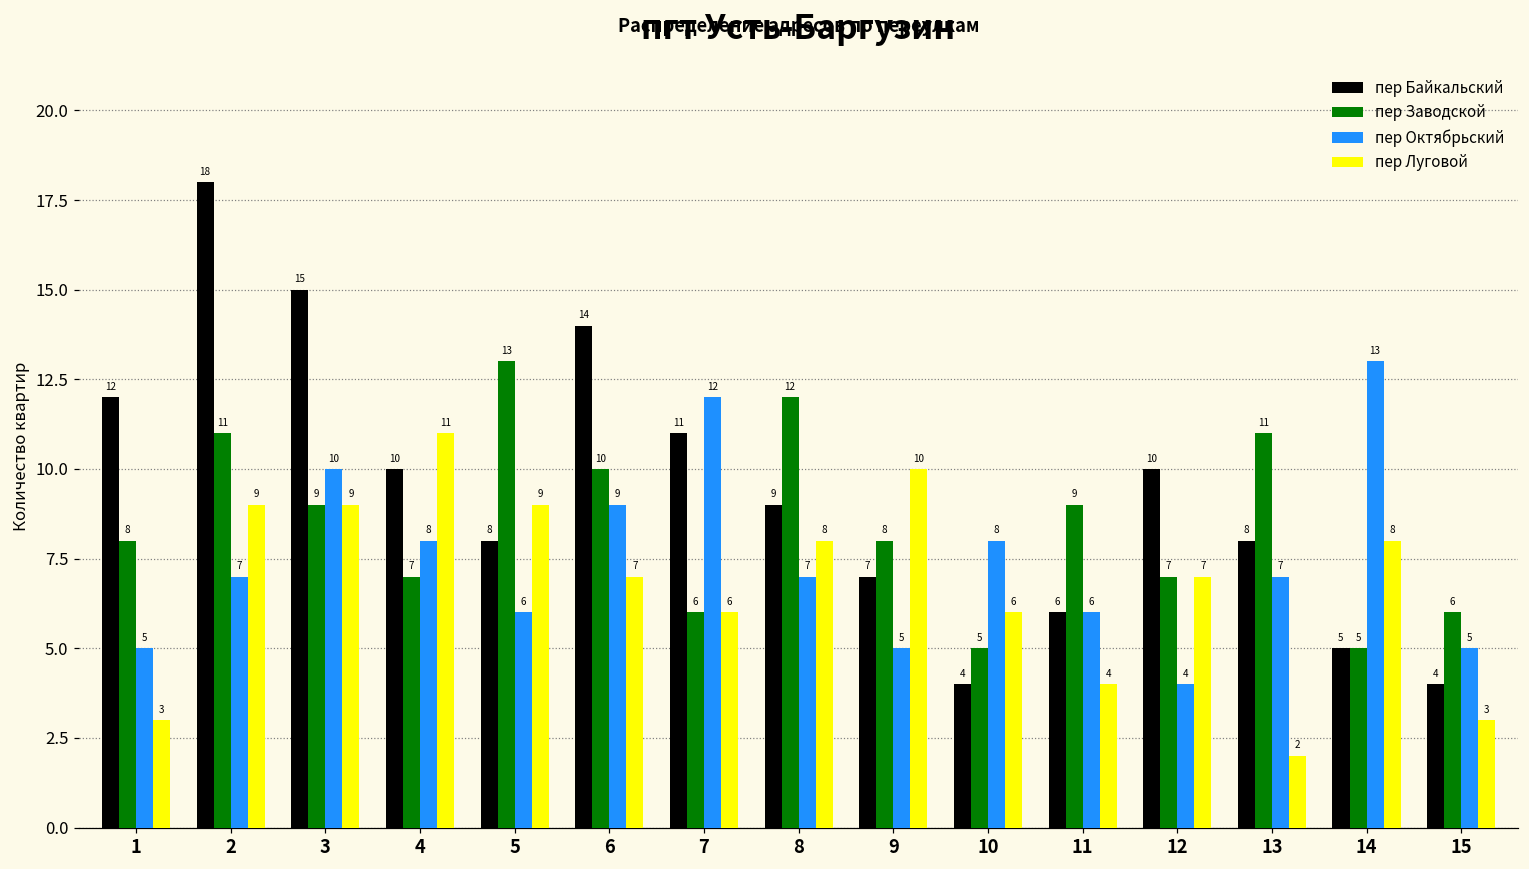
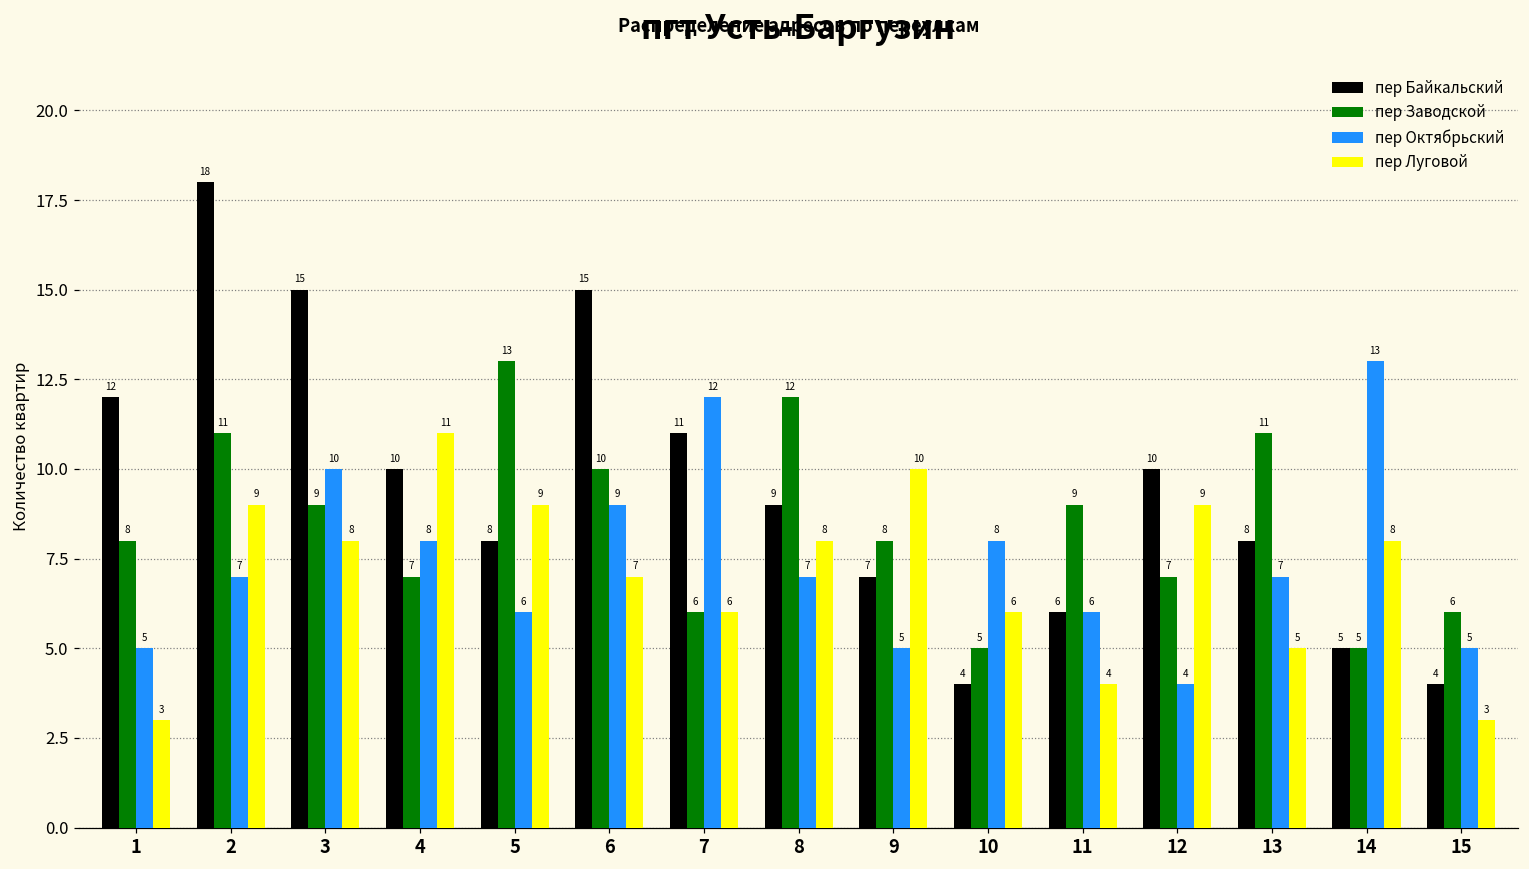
пер Луговой, 3: 9 -> 8
пер Байкальский, 6: 14 -> 15
пер Луговой, 12: 7 -> 9
пер Луговой, 13: 2 -> 5
